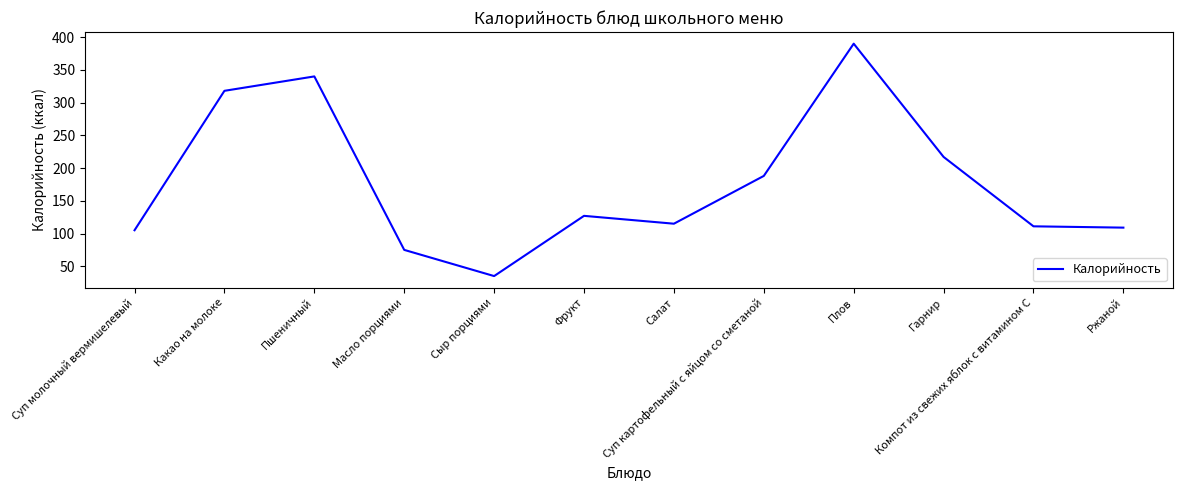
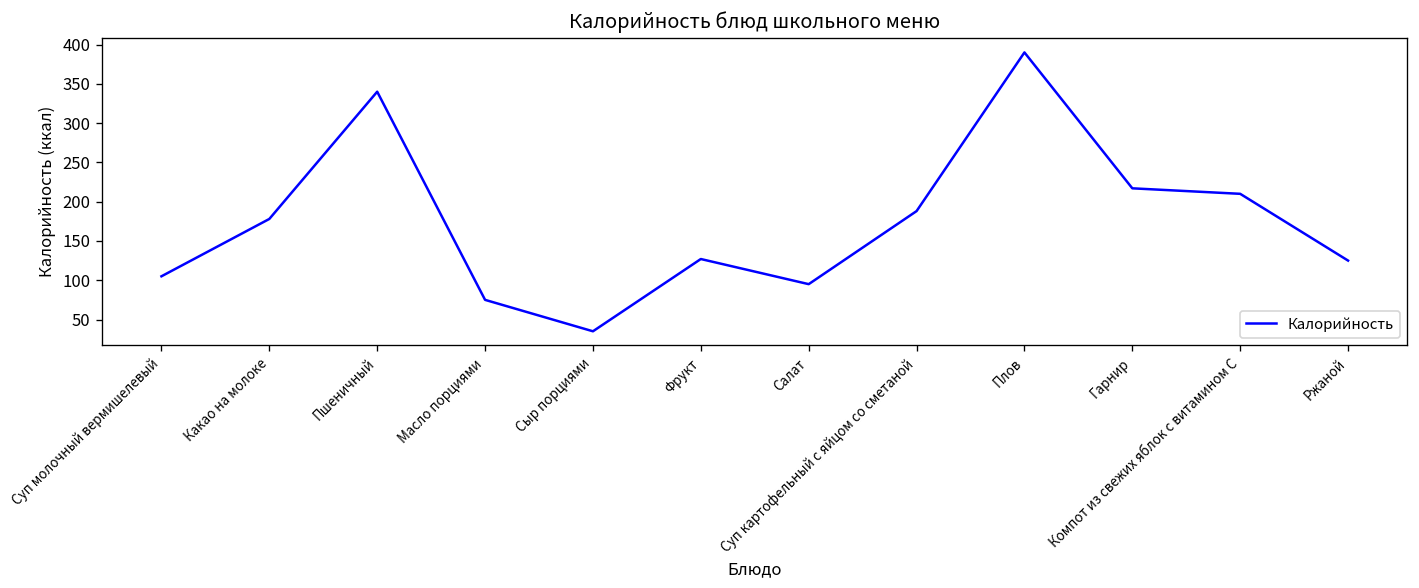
Какао на молоке: 320 -> 180
Салат: 120 -> 100
Компот из свежих яблок с витамином С: 110 -> 210
Ржаной: 110 -> 130
